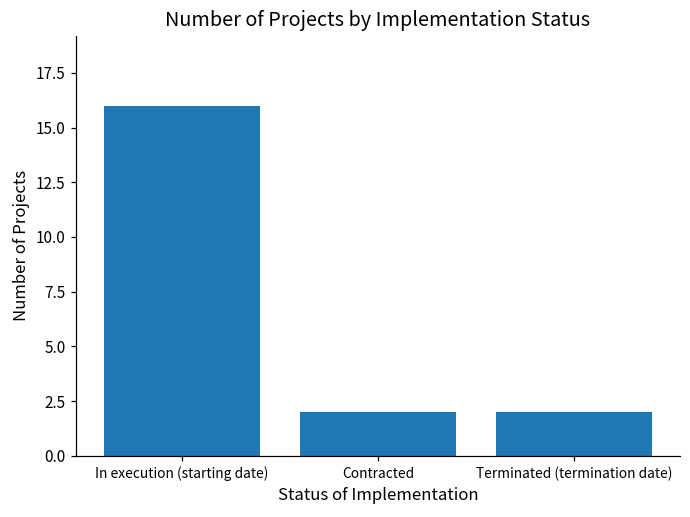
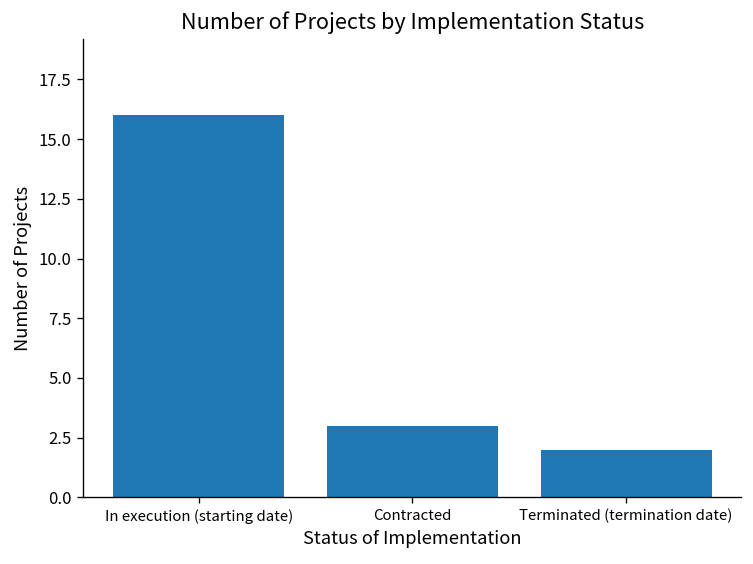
Contracted: 2 -> 3
